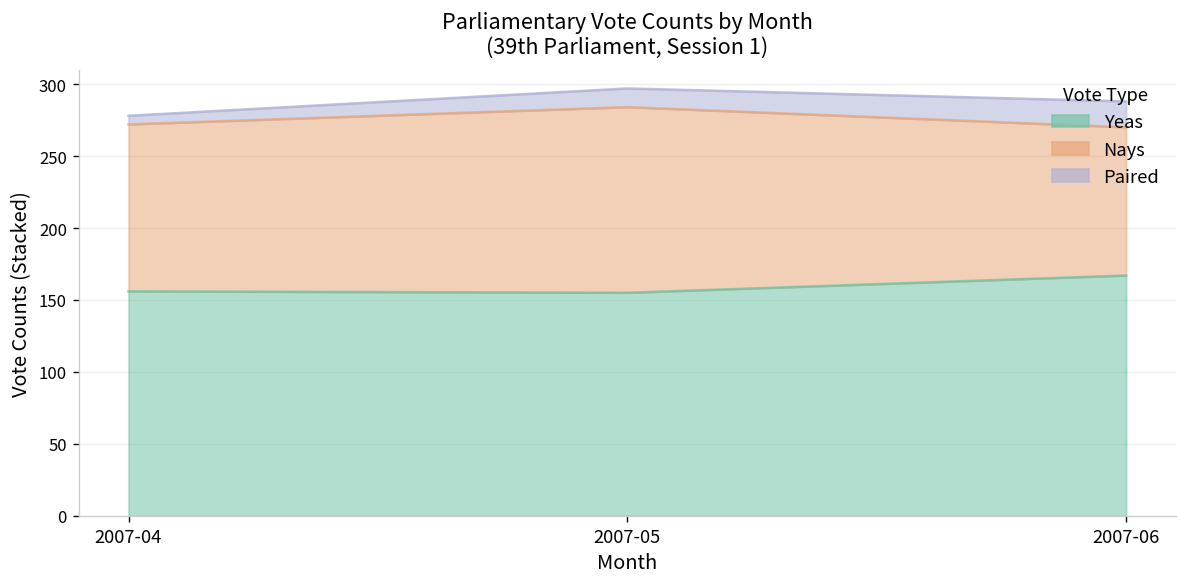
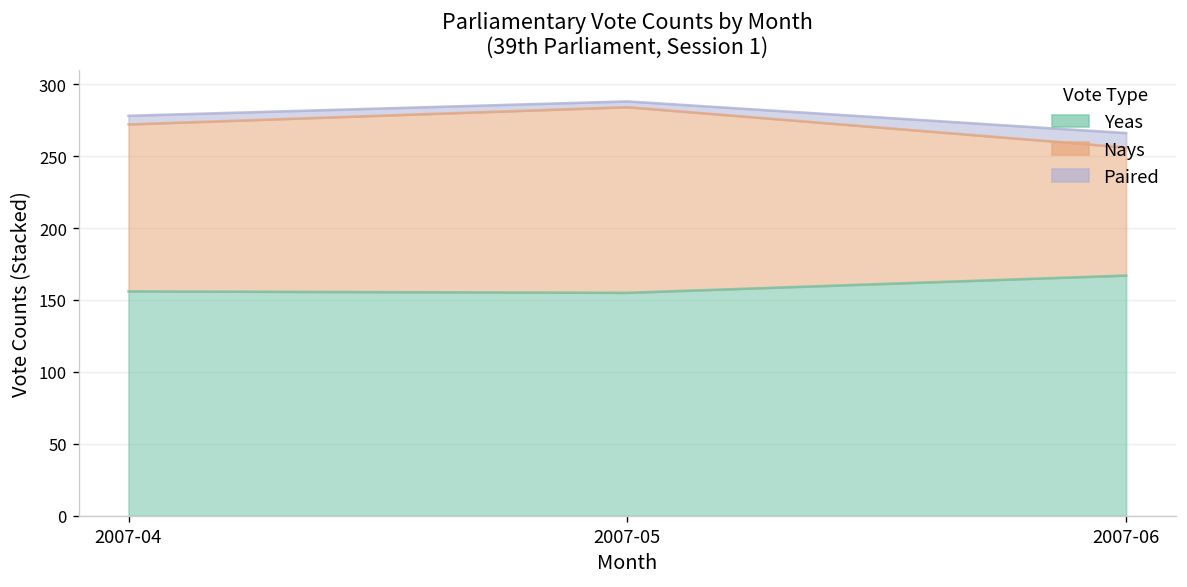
Paired, 2007-05: 13 -> 4
Nays, 2007-06: 103 -> 89
Paired, 2007-06: 18 -> 10
